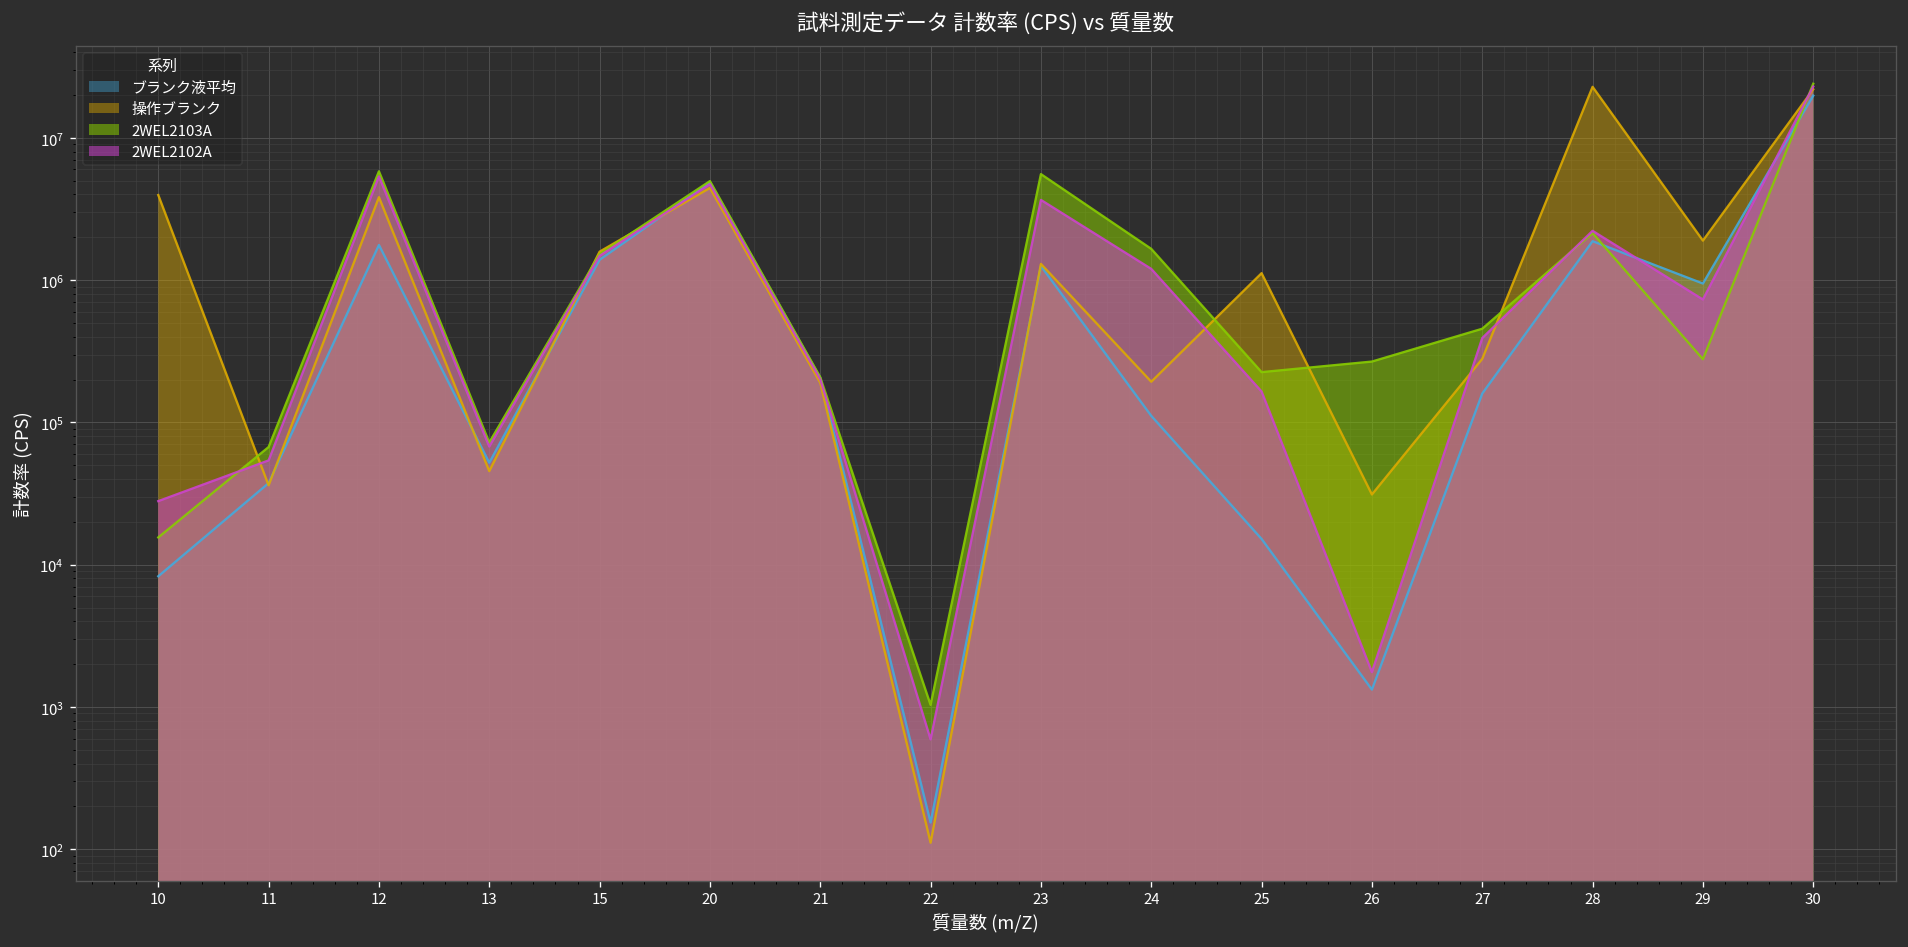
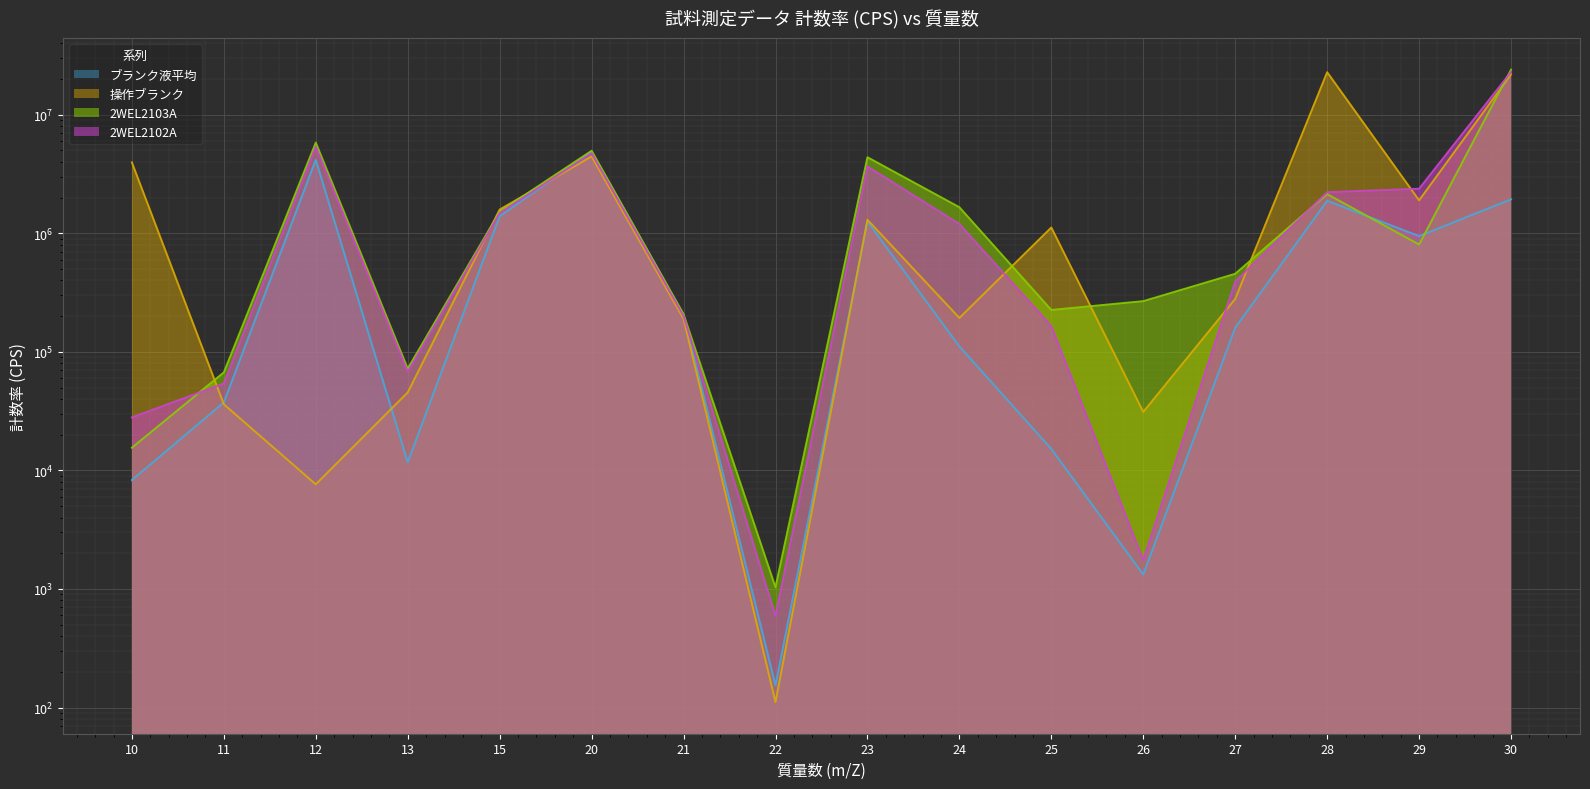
ブランク液平均, 12: 1800000 -> 4200000
操作ブランク, 12: 3800000 -> 8000
ブランク液平均, 13: 50000 -> 12000
2WEL2103A, 23: 6000000 -> 4400000
2WEL2103A, 29: 280000 -> 800000
2WEL2102A, 29: 700000 -> 2400000
ブランク液平均, 30: 20000000 -> 1900000
